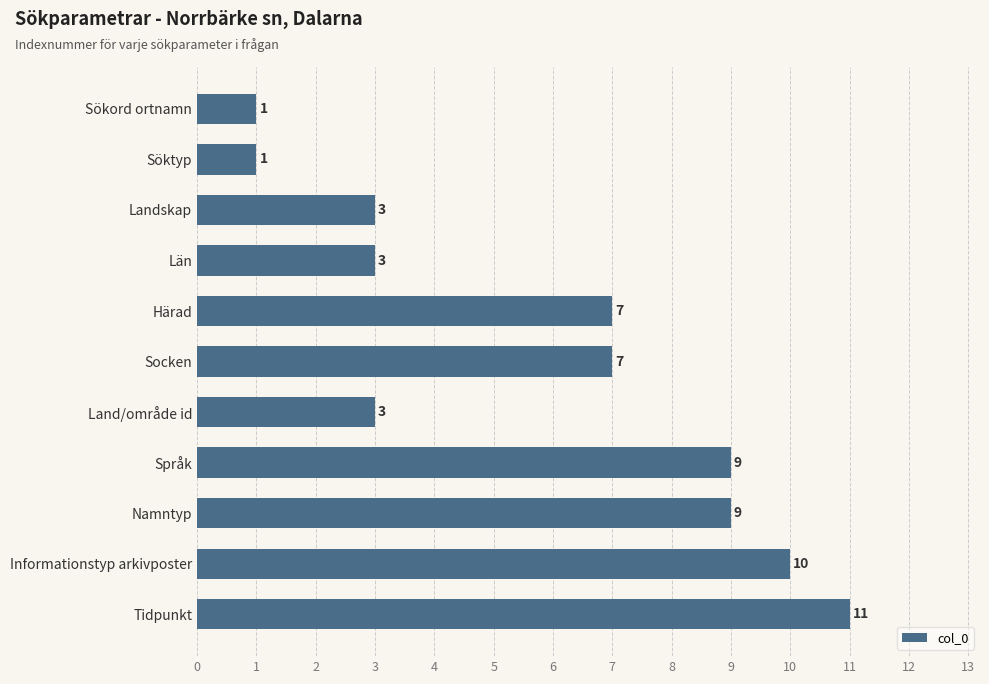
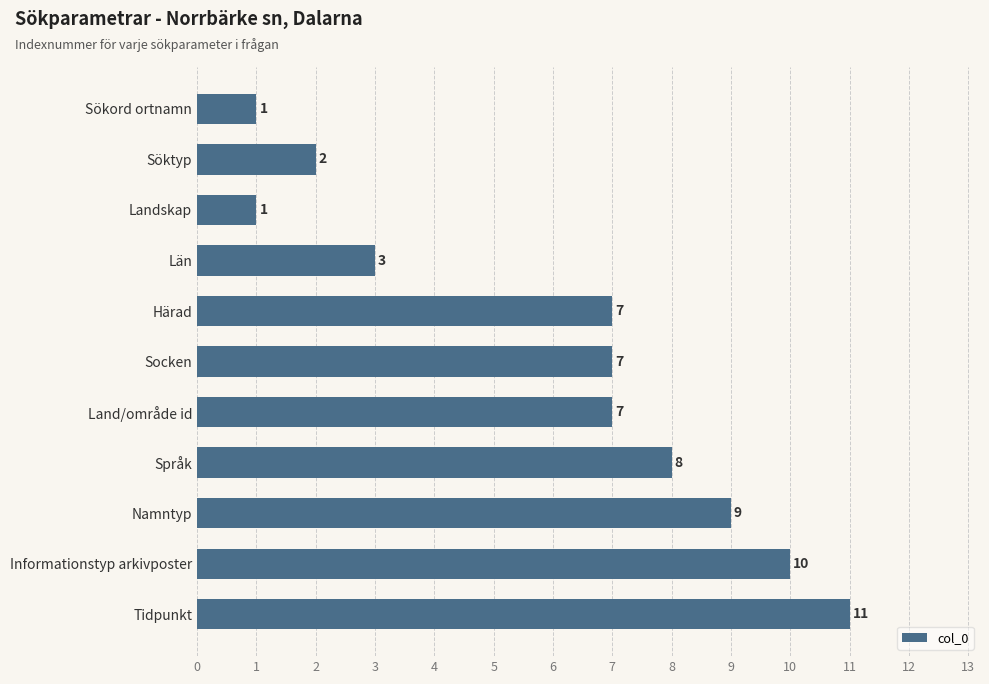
Söktyp: 1 -> 2
Landskap: 3 -> 1
Land/område id: 3 -> 7
Språk: 9 -> 8
